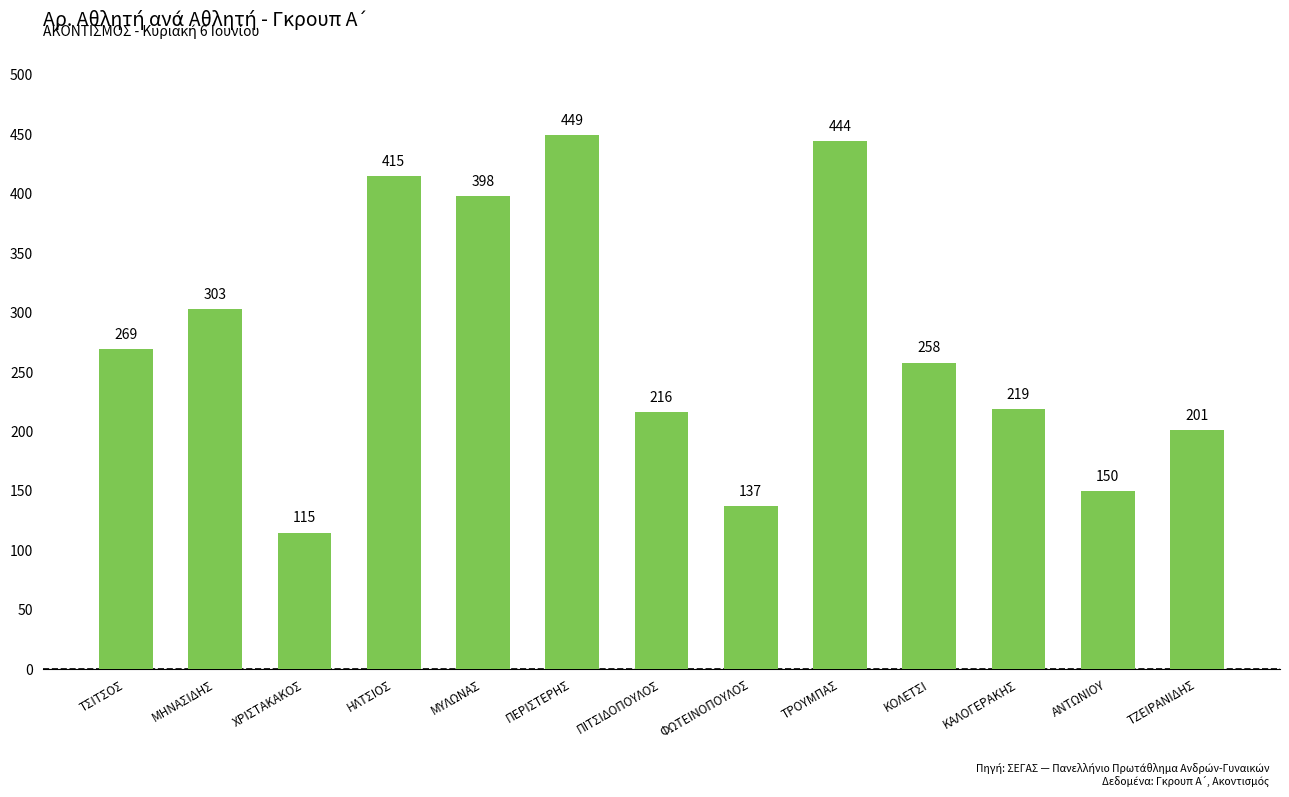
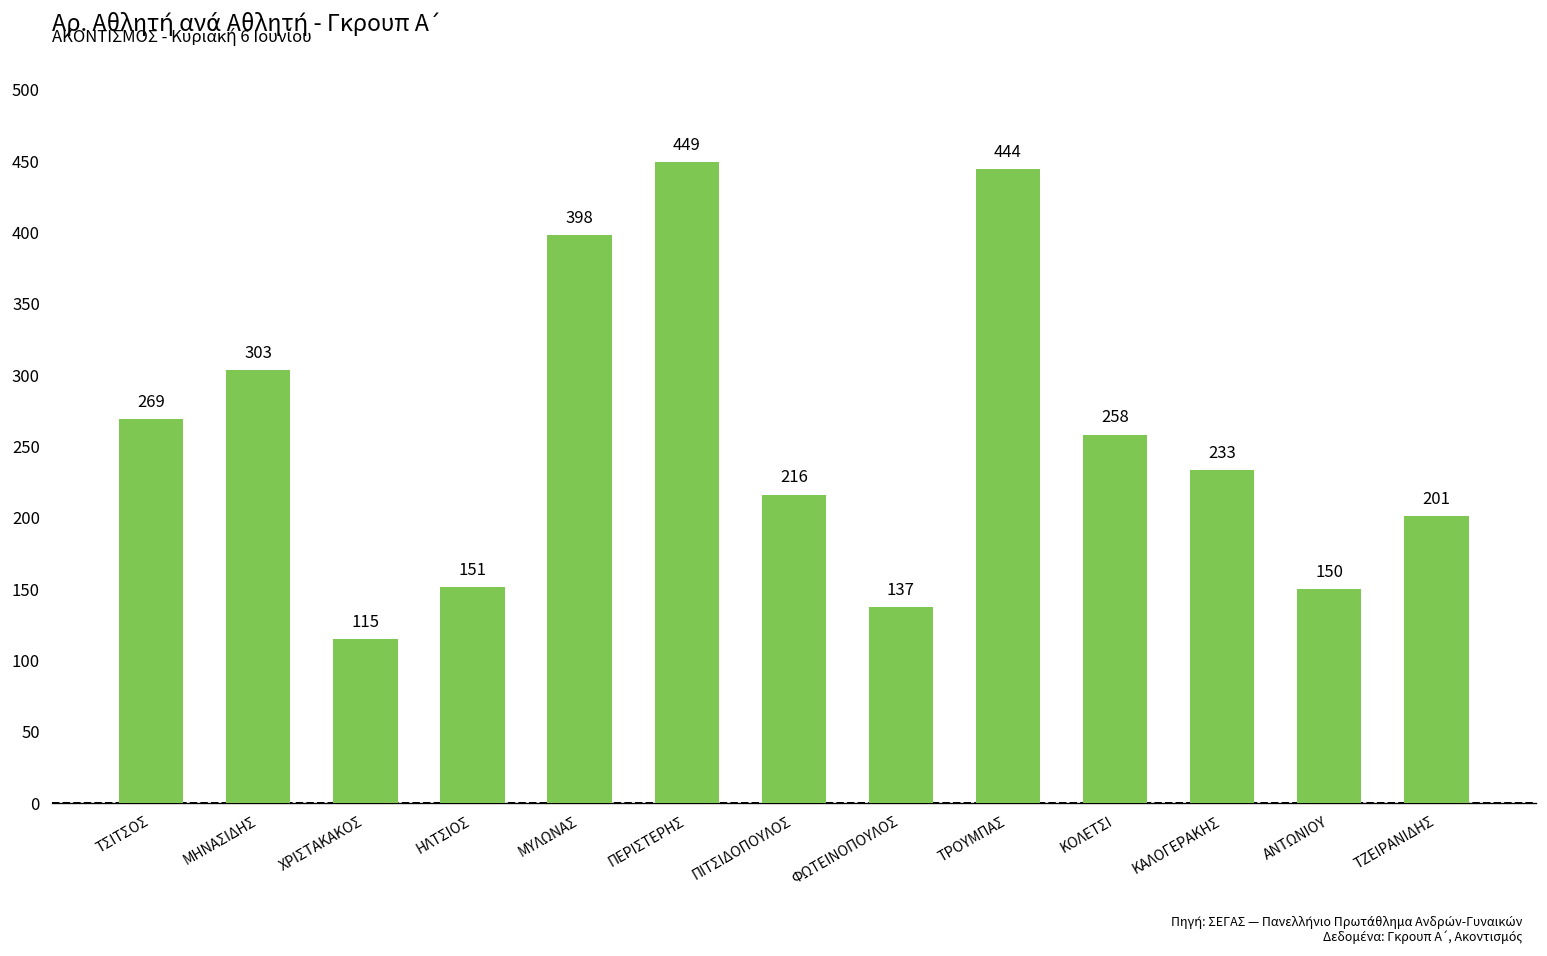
ΗΛΤΣΙΟΣ: 415 -> 151
ΚΑΛΟΓΕΡΑΚΗΣ: 219 -> 233
